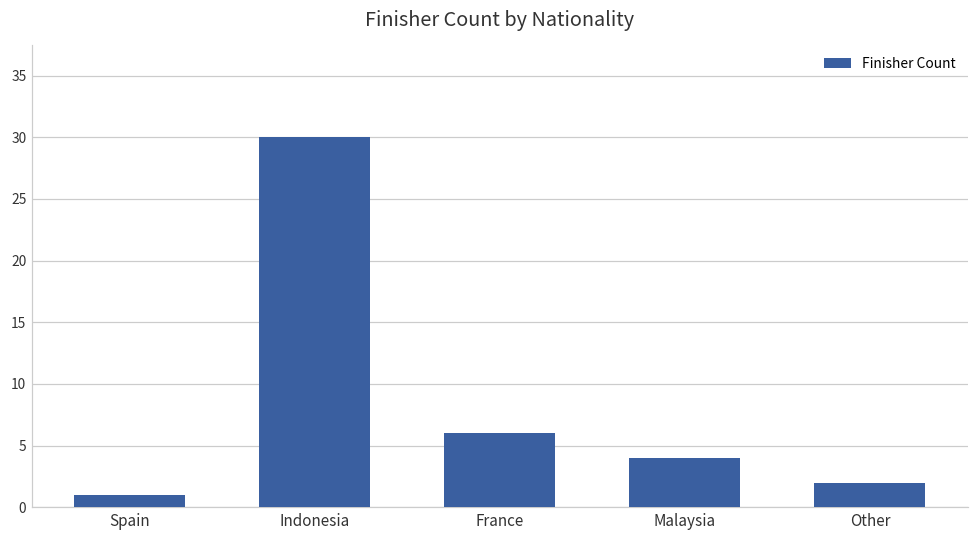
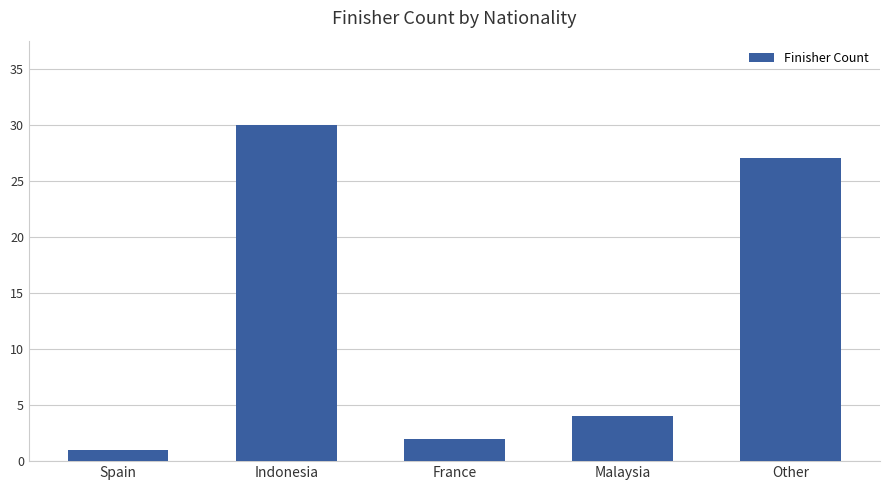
France: 6 -> 2
Other: 2 -> 27
